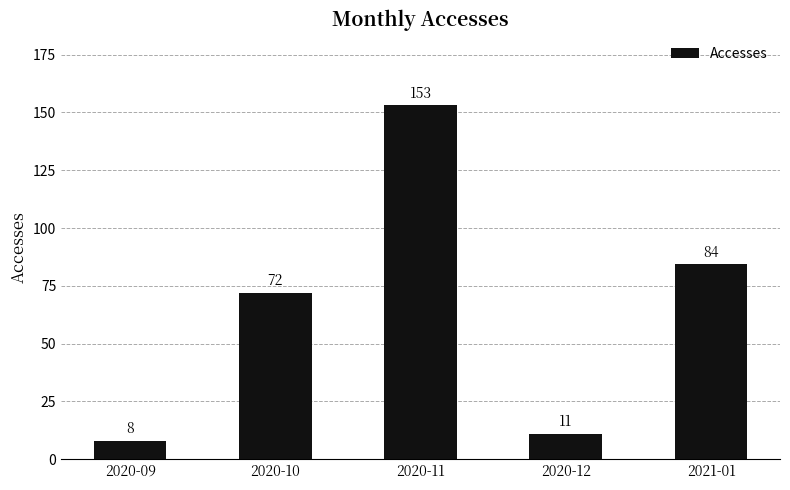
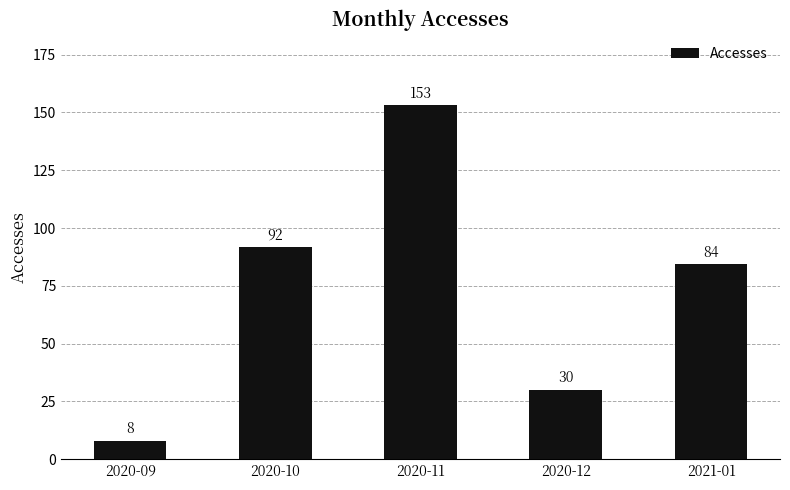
2020-10: 72 -> 92
2020-12: 11 -> 30
